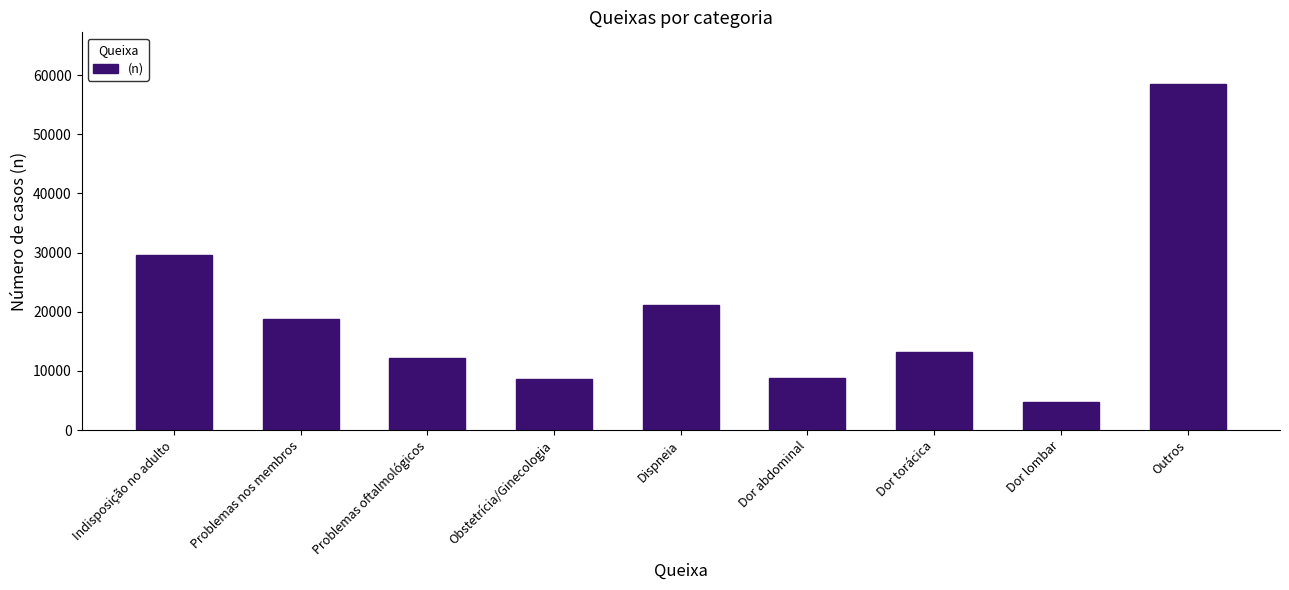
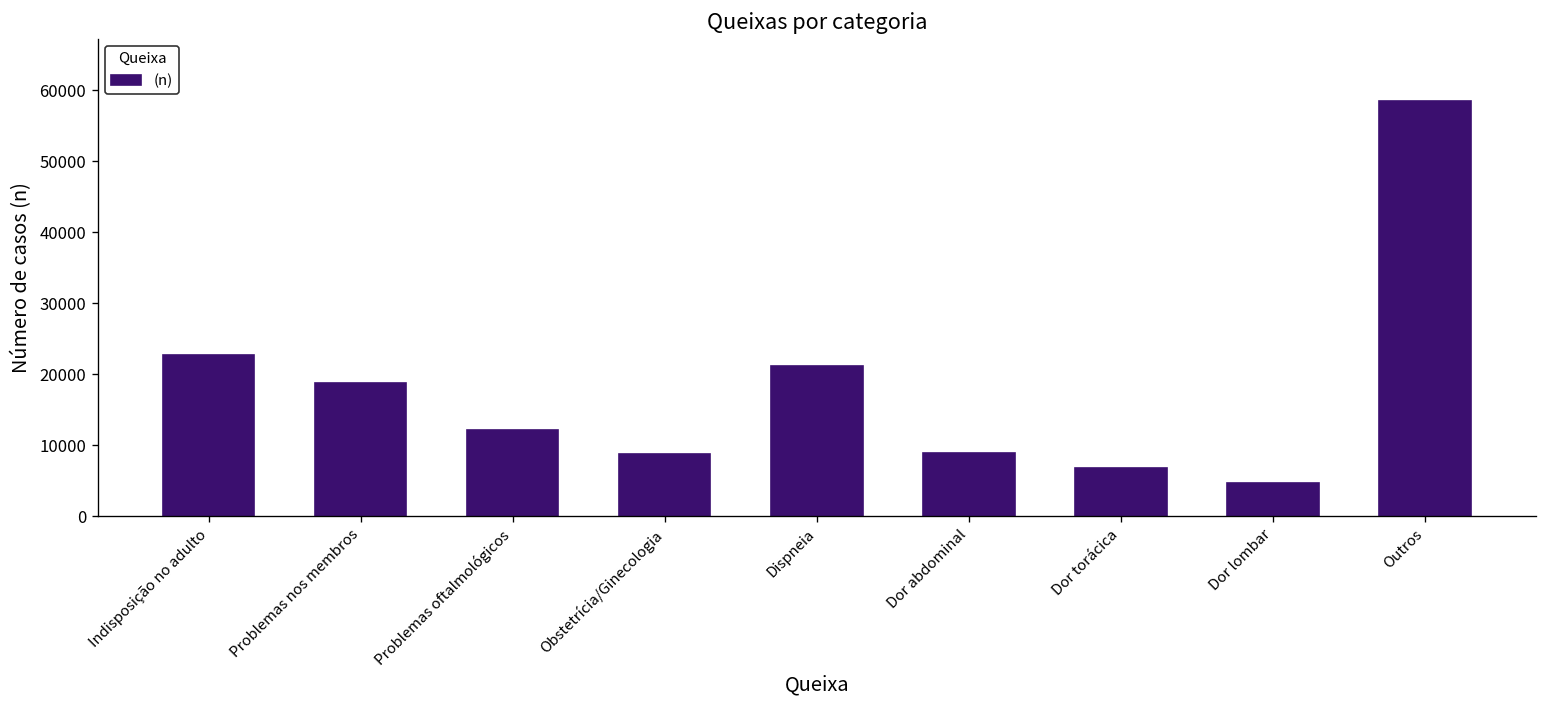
Indisposição no adulto: 30000 -> 23000
Dor torácica: 13000 -> 7000
